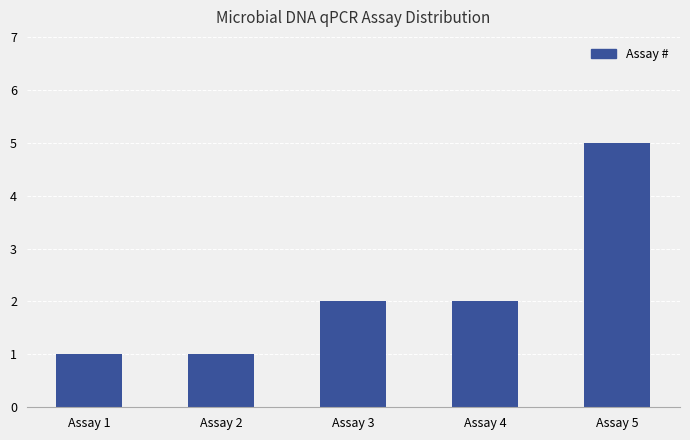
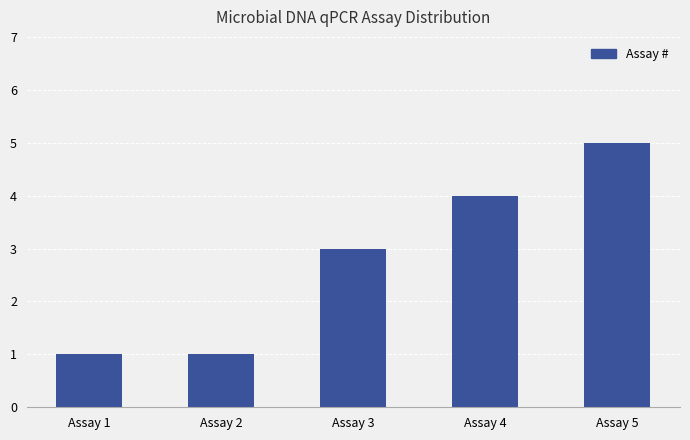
Assay 3: 2 -> 3
Assay 4: 2 -> 4
